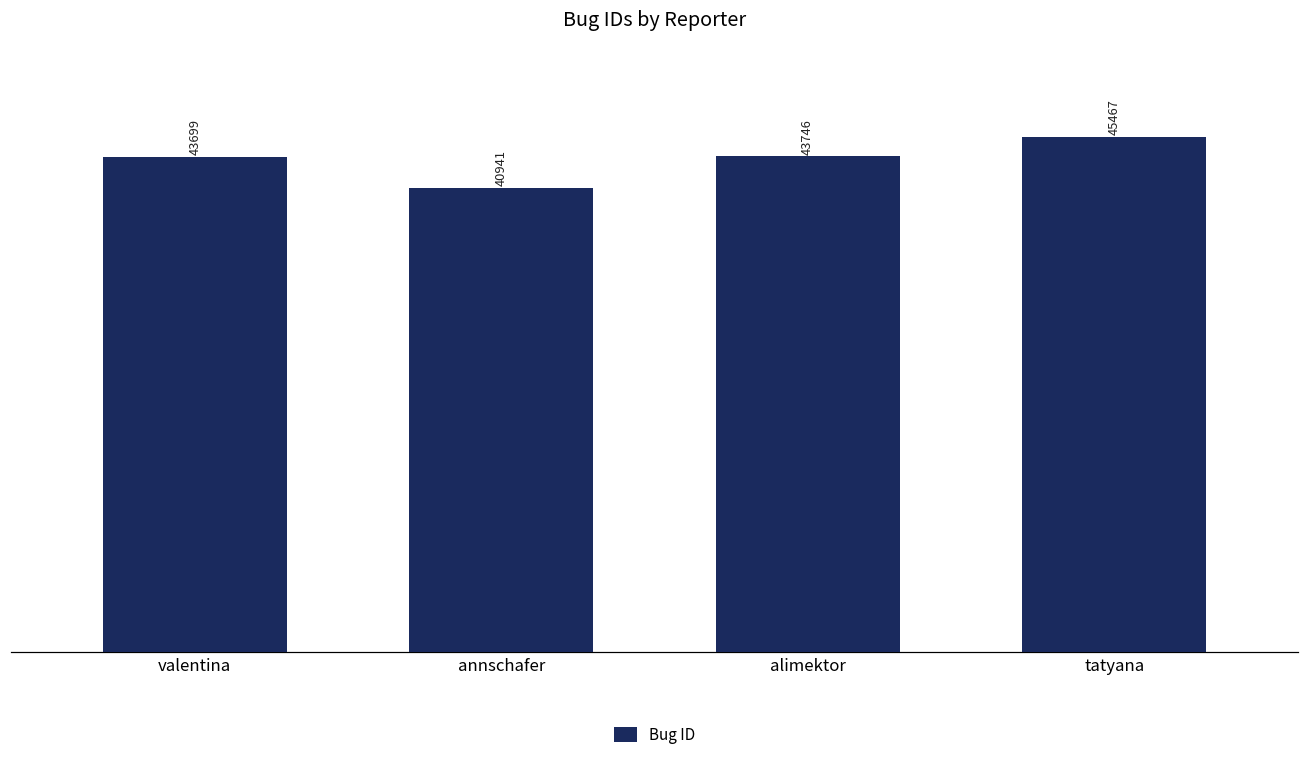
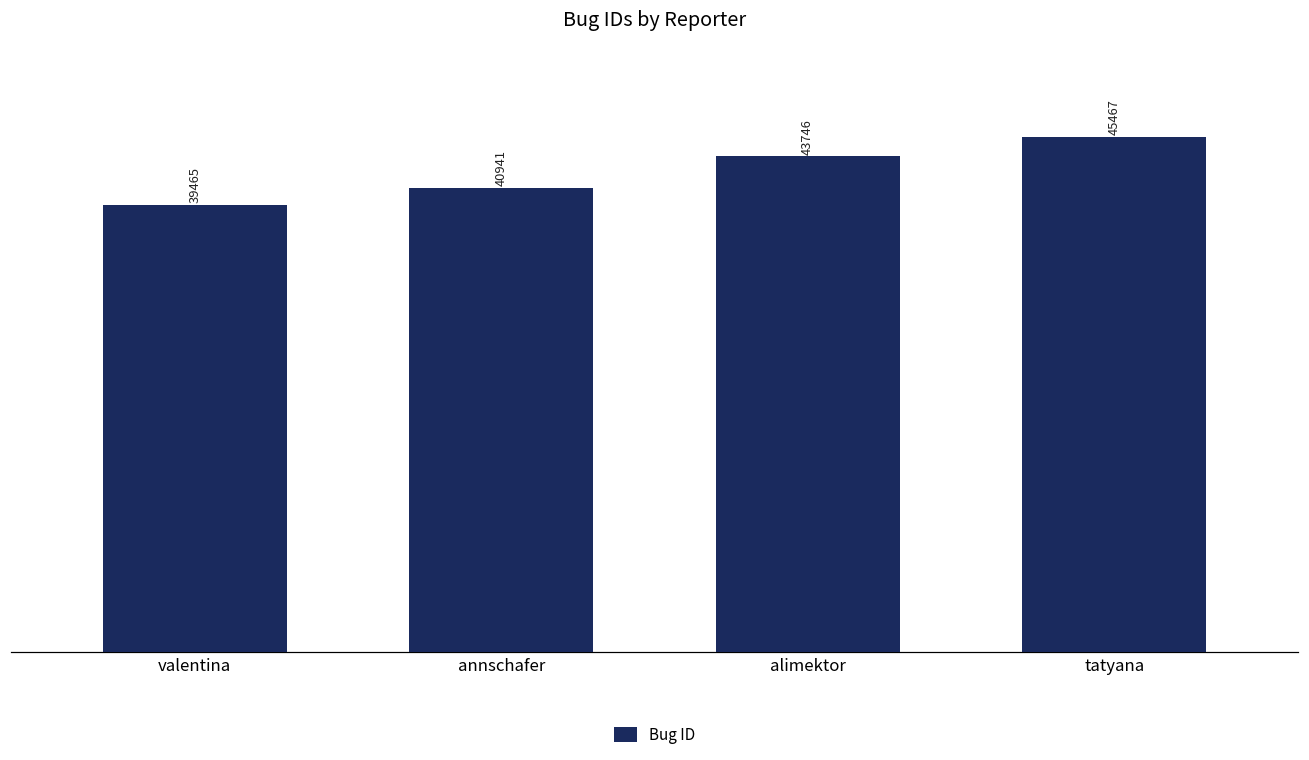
valentina: 43699 -> 39465
